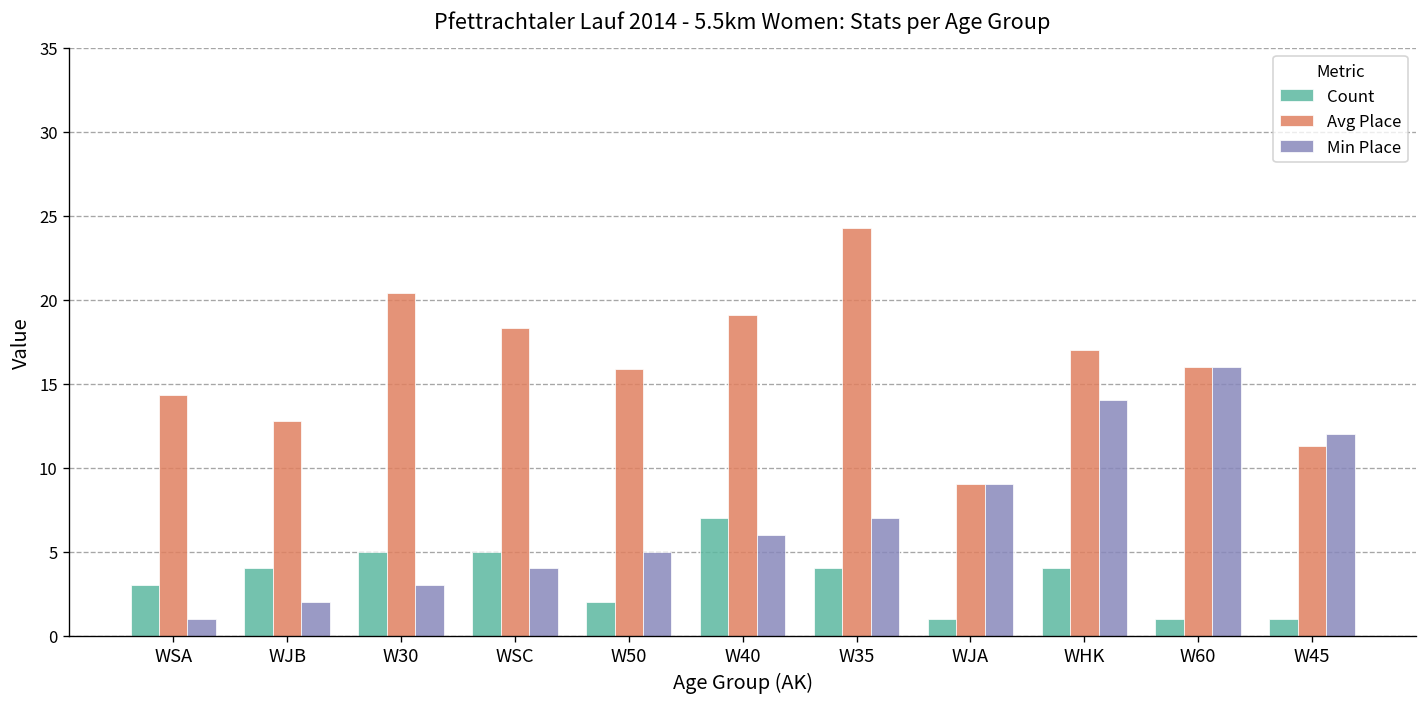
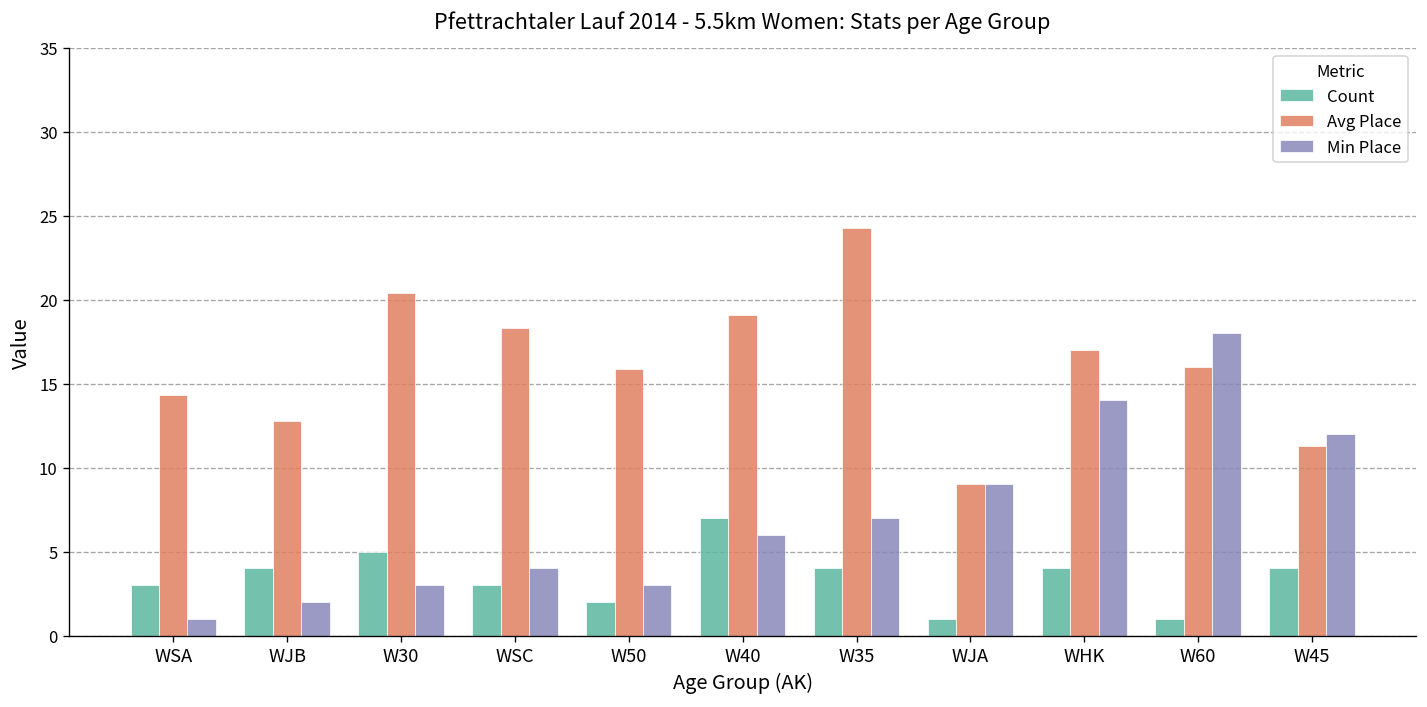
Count, WSC: 5 -> 3
Min Place, W50: 5 -> 3
Min Place, W60: 16 -> 18
Count, W45: 1 -> 4
